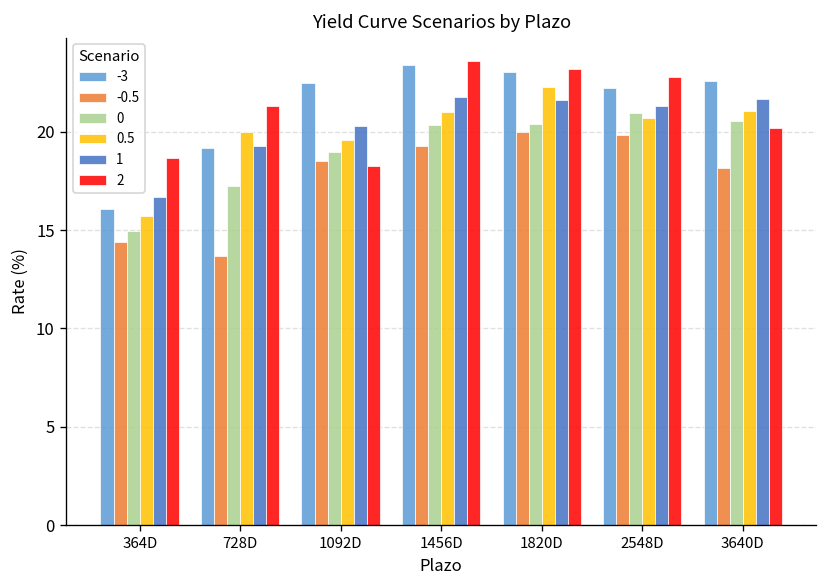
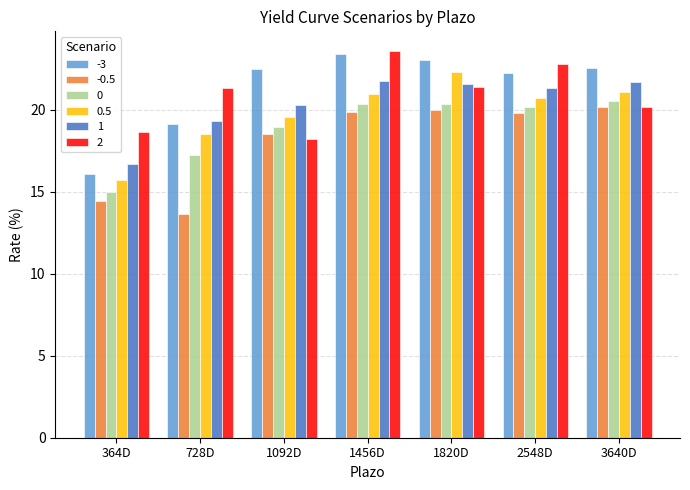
0.5, 728D: 20.0 -> 18.5
-0.5, 1456D: 19.2 -> 19.9
2, 1820D: 23.2 -> 21.4
0, 2548D: 21.0 -> 20.2
-0.5, 3640D: 18.2 -> 20.2
